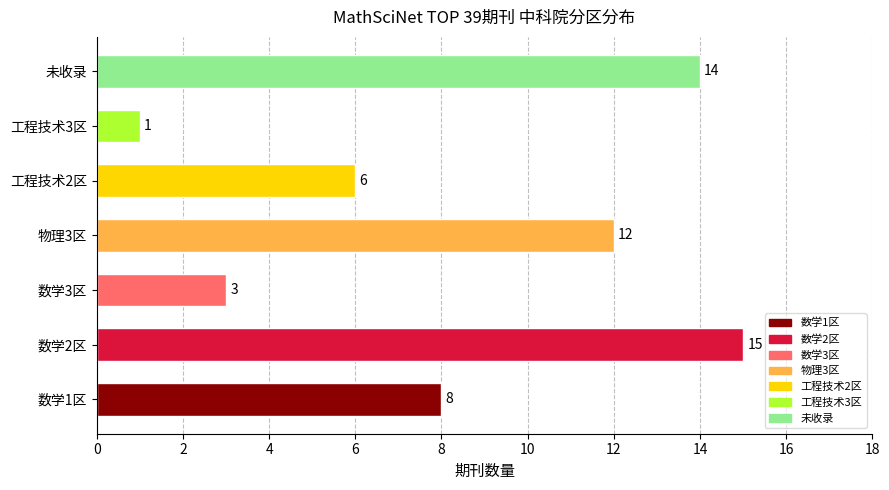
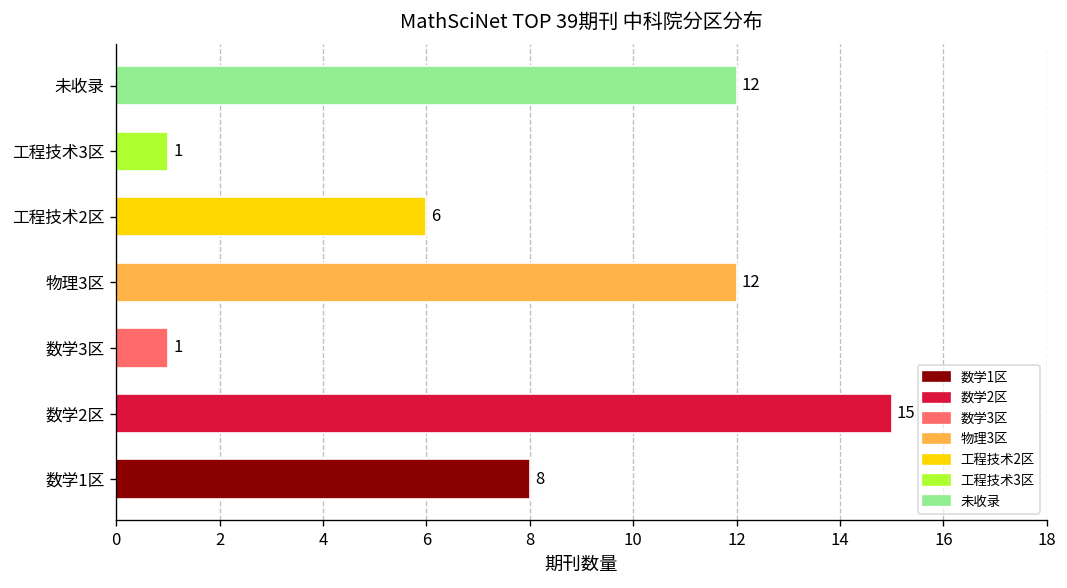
未收录: 14 -> 12
数学3区: 3 -> 1
